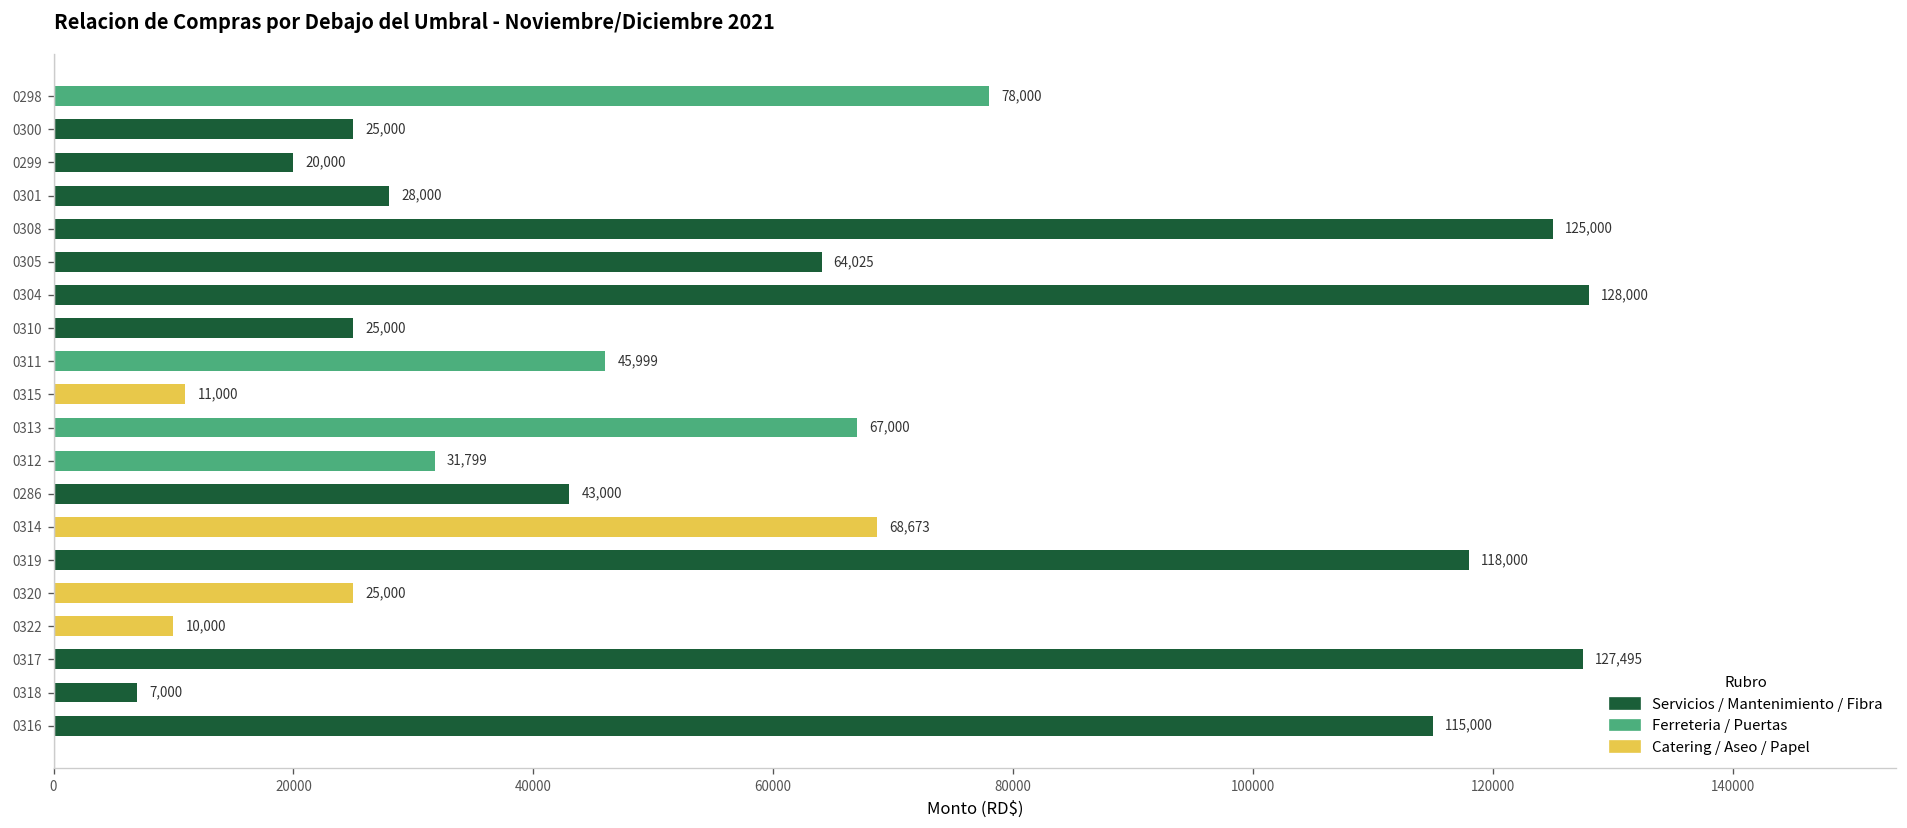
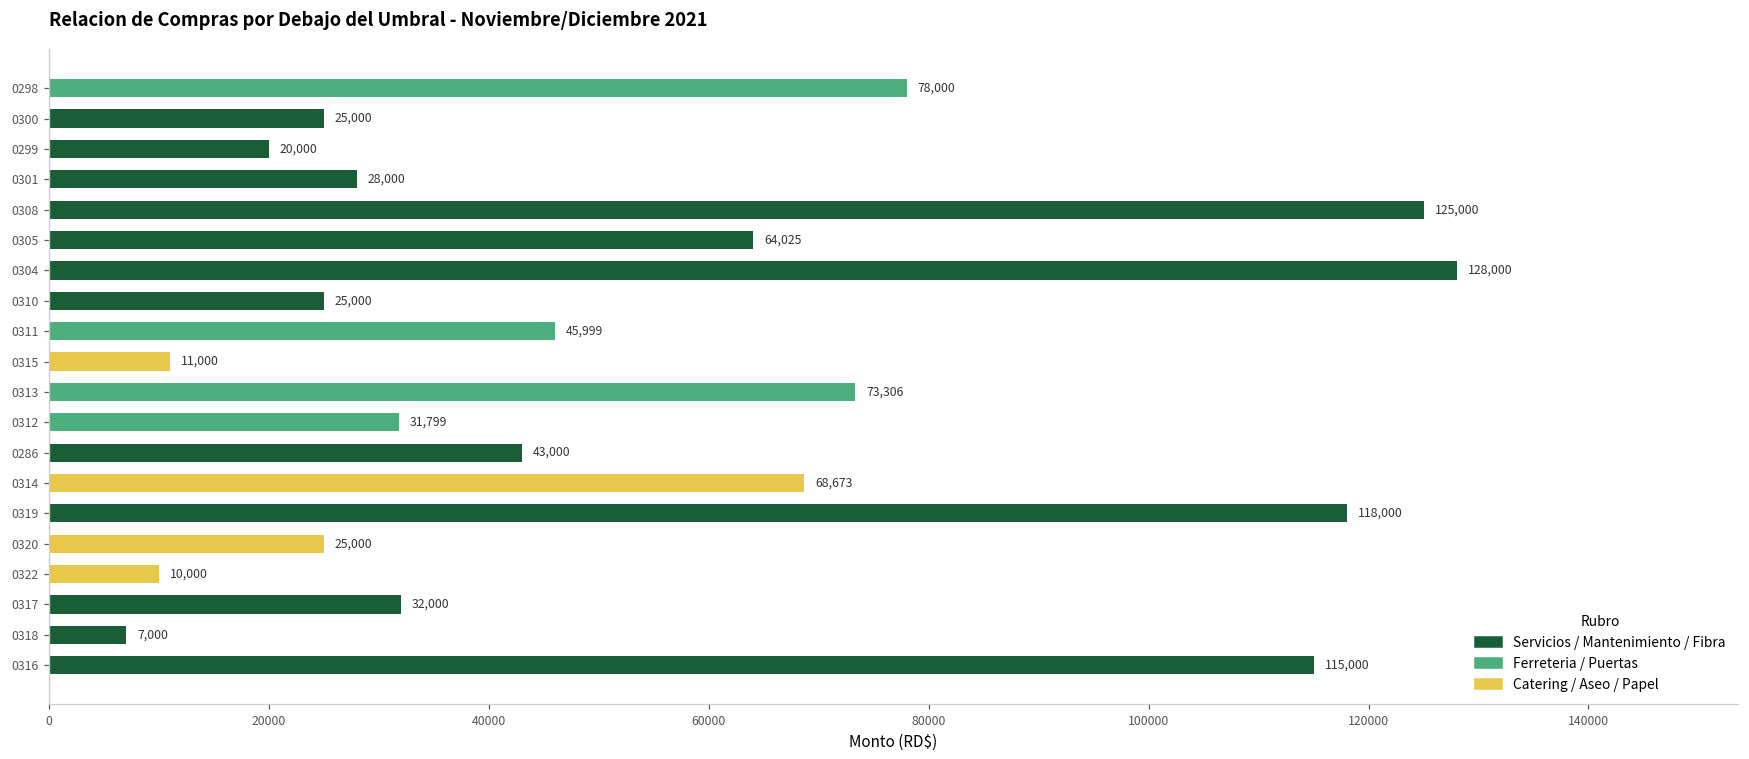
0313: 67,000 -> 73,306
0317: 127,495 -> 32,000
